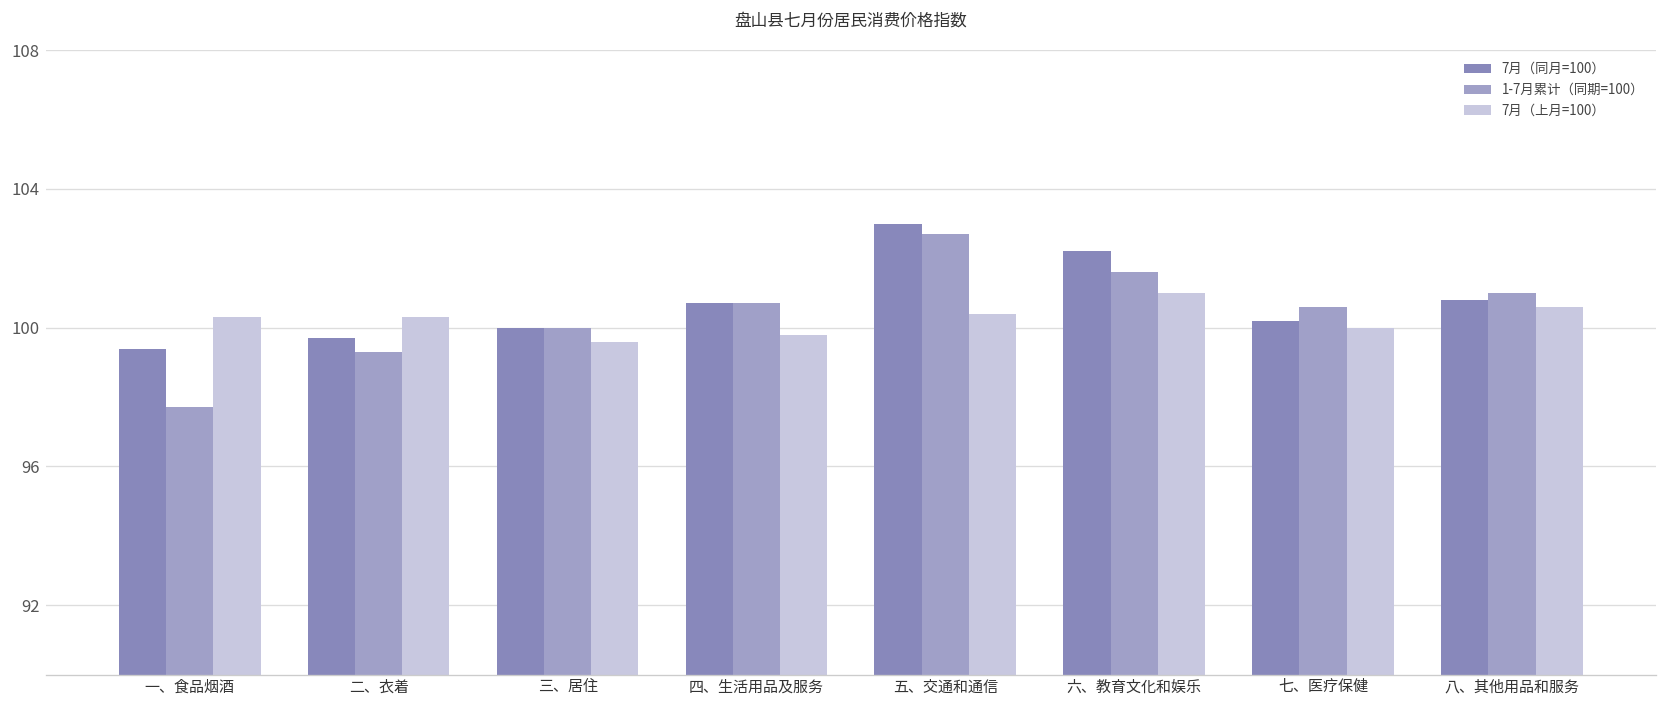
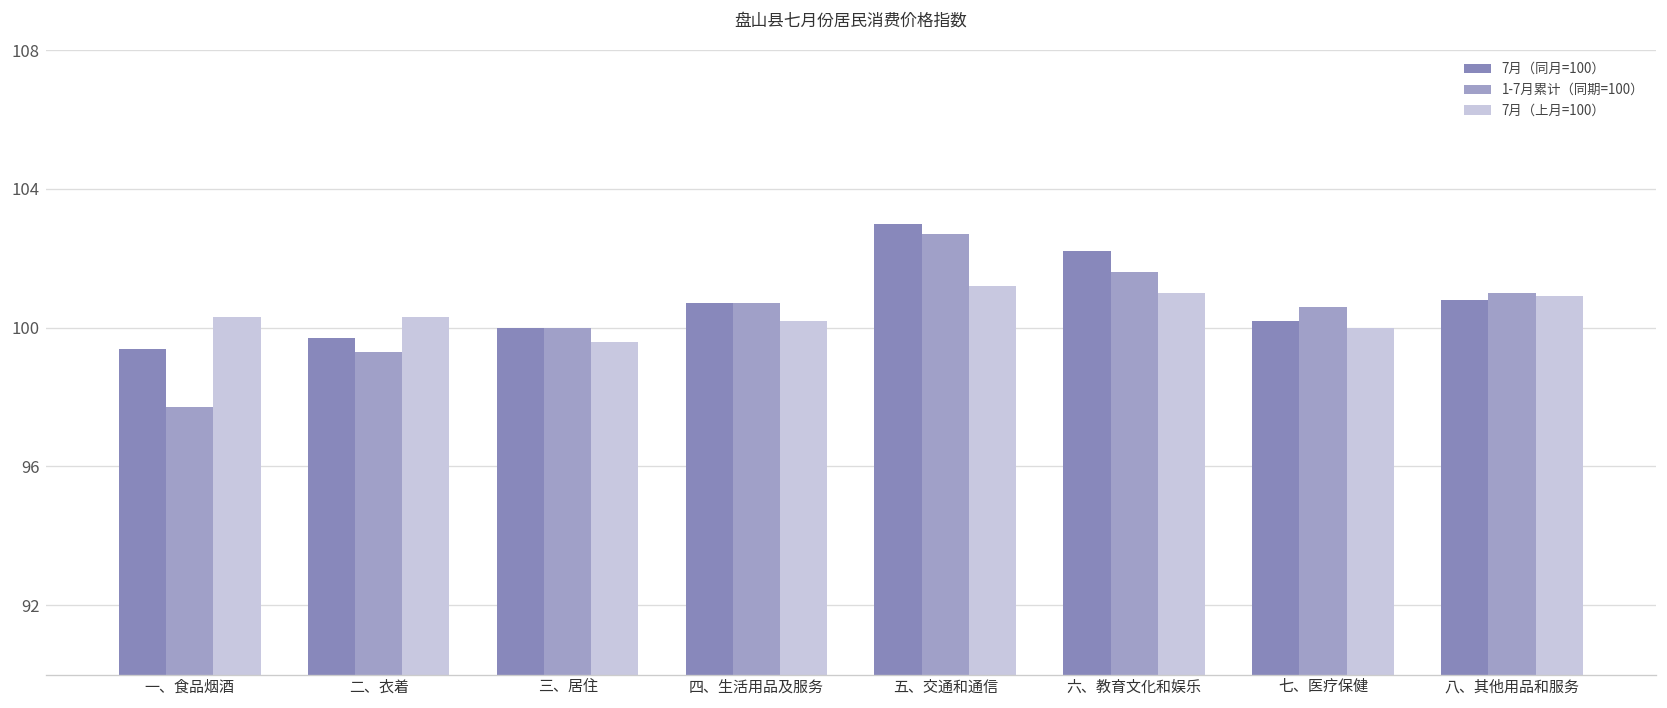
7月（上月=100）, 四、生活用品及服务: 99.8 -> 100.2
7月（上月=100）, 五、交通和通信: 100.4 -> 101.2
7月（上月=100）, 八、其他用品和服务: 100.6 -> 100.9
